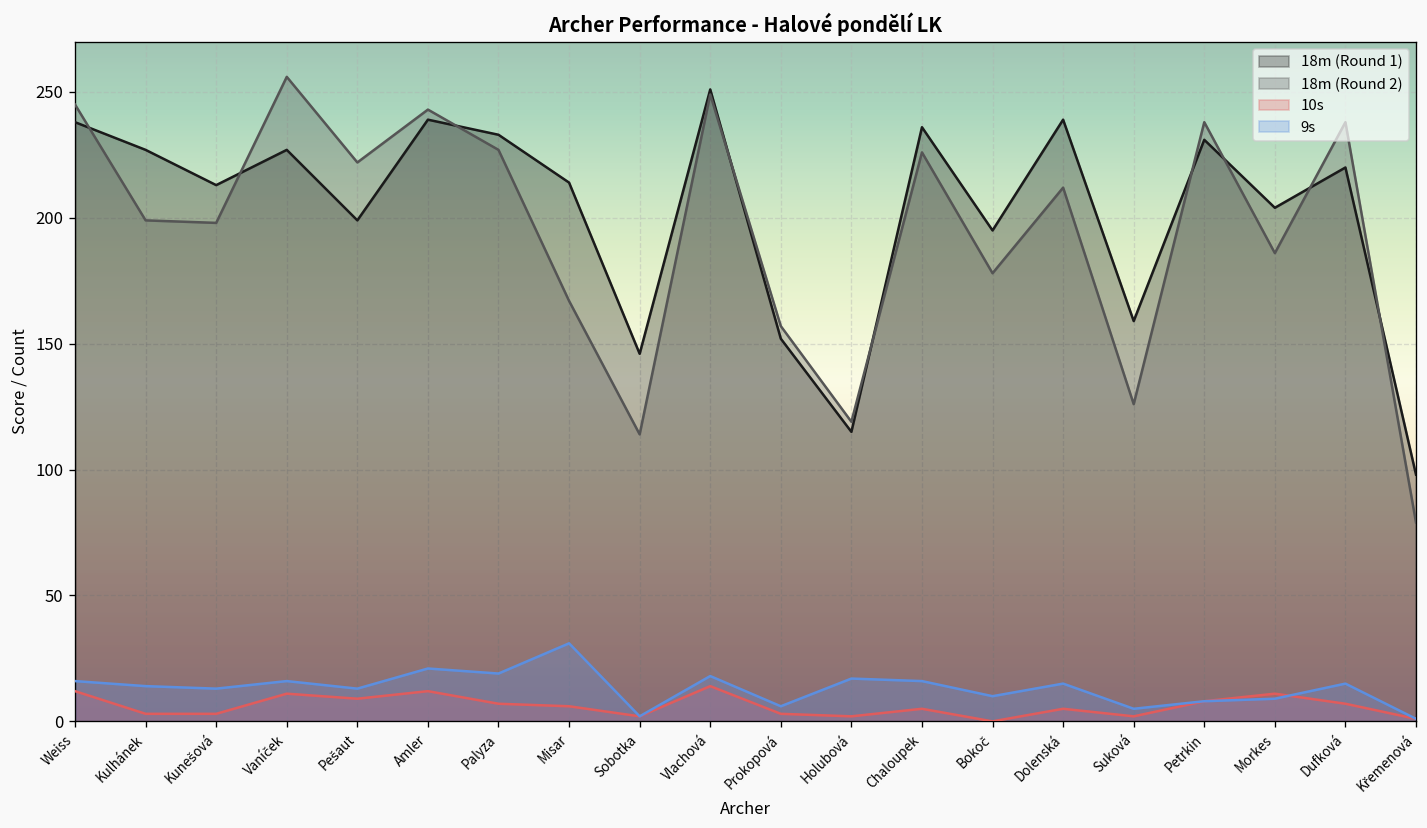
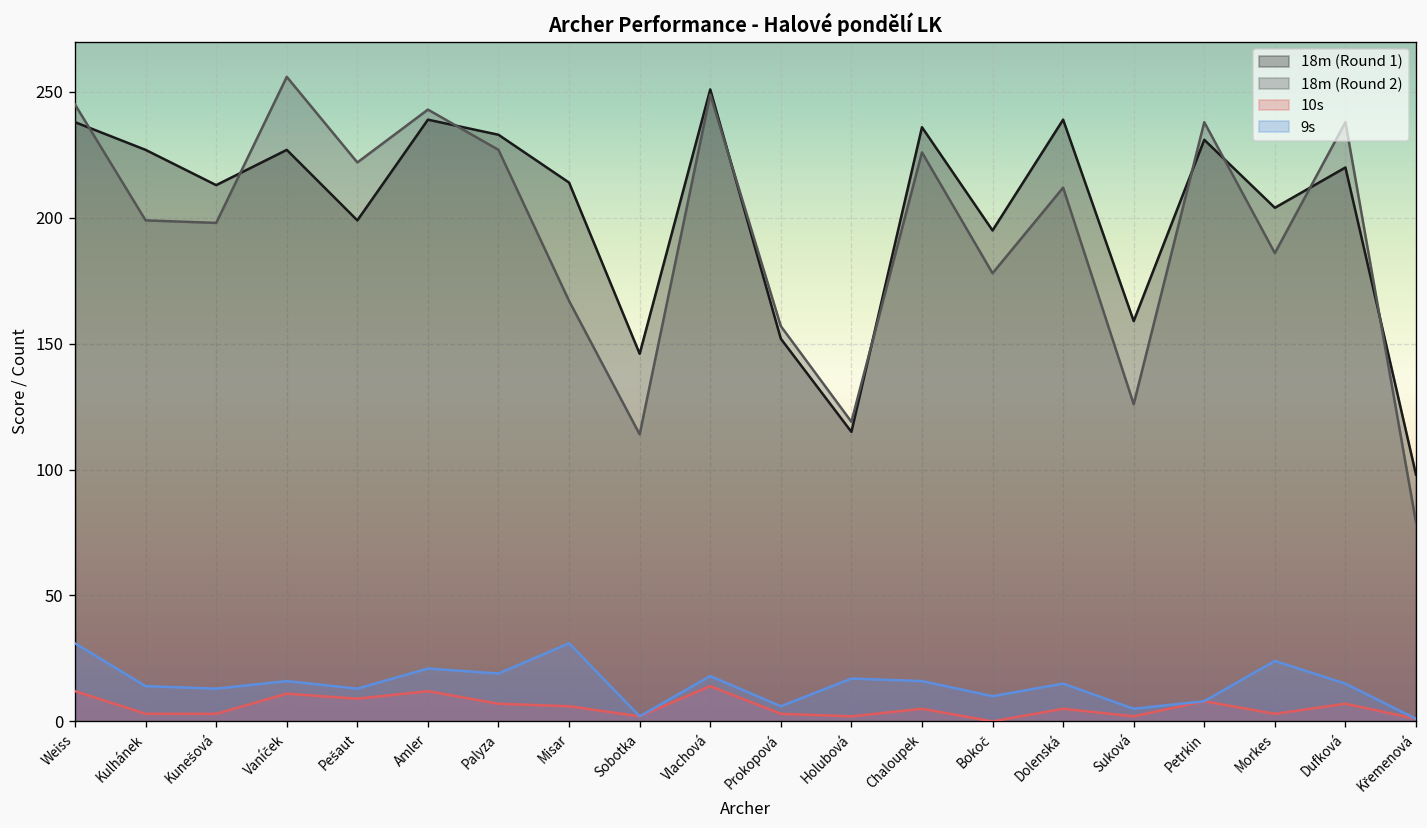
9s, Weiss: 16 -> 31
10s, Morkes: 11 -> 3
9s, Morkes: 9 -> 24
